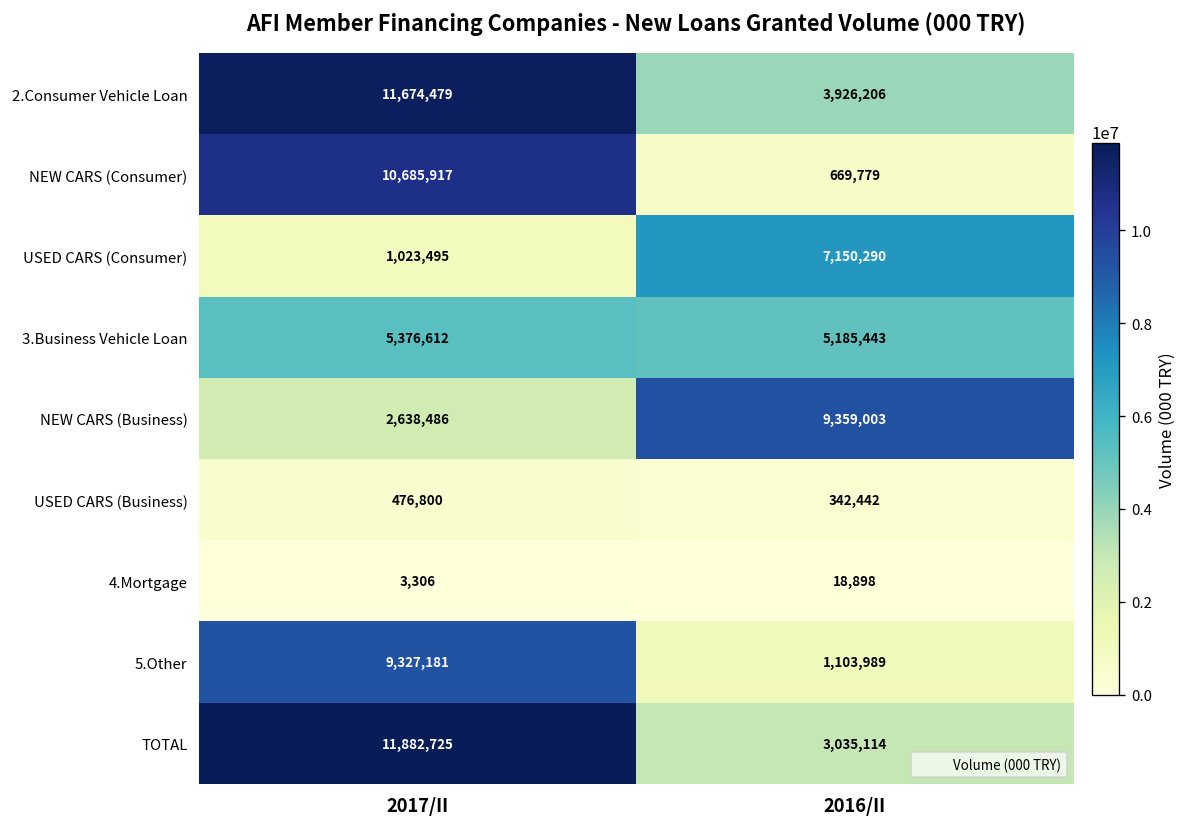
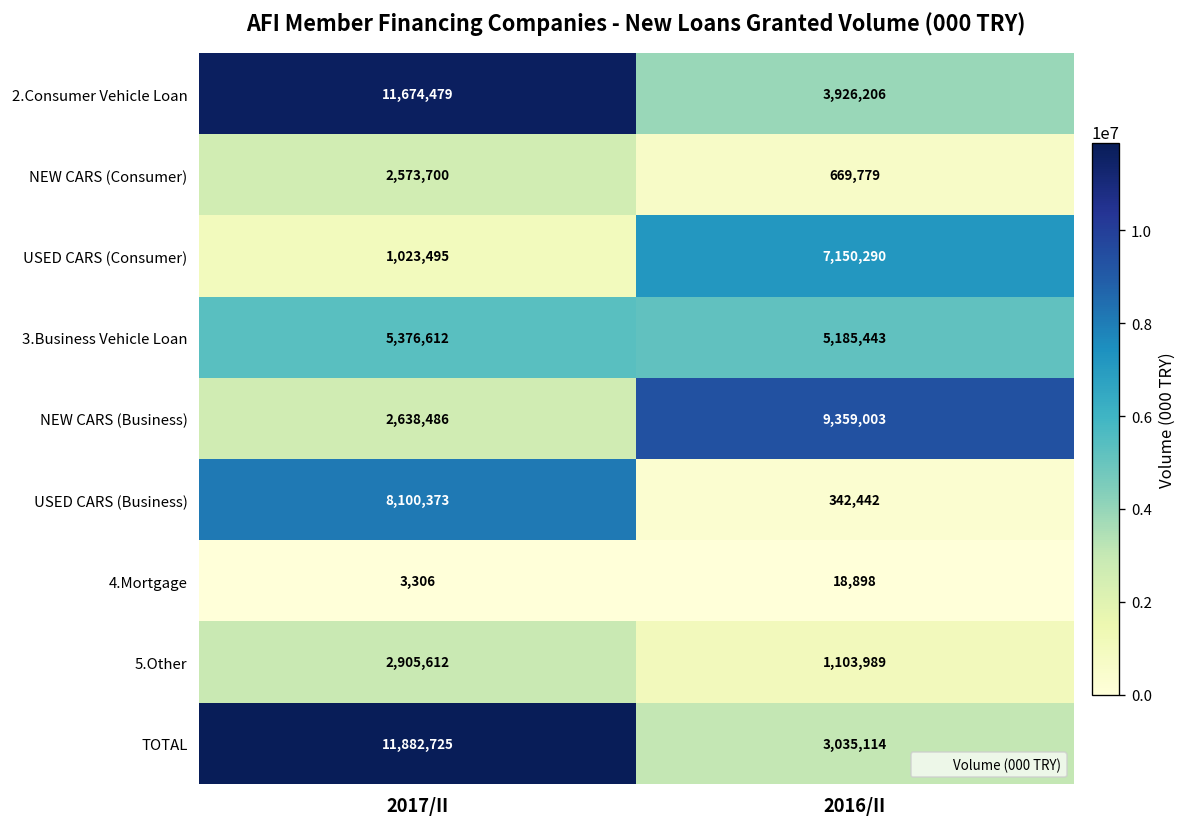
NEW CARS (Consumer), 2017/II: 10,685,917 -> 2,573,700
USED CARS (Business), 2017/II: 476,800 -> 8,100,373
5.Other, 2017/II: 9,327,181 -> 2,905,612
